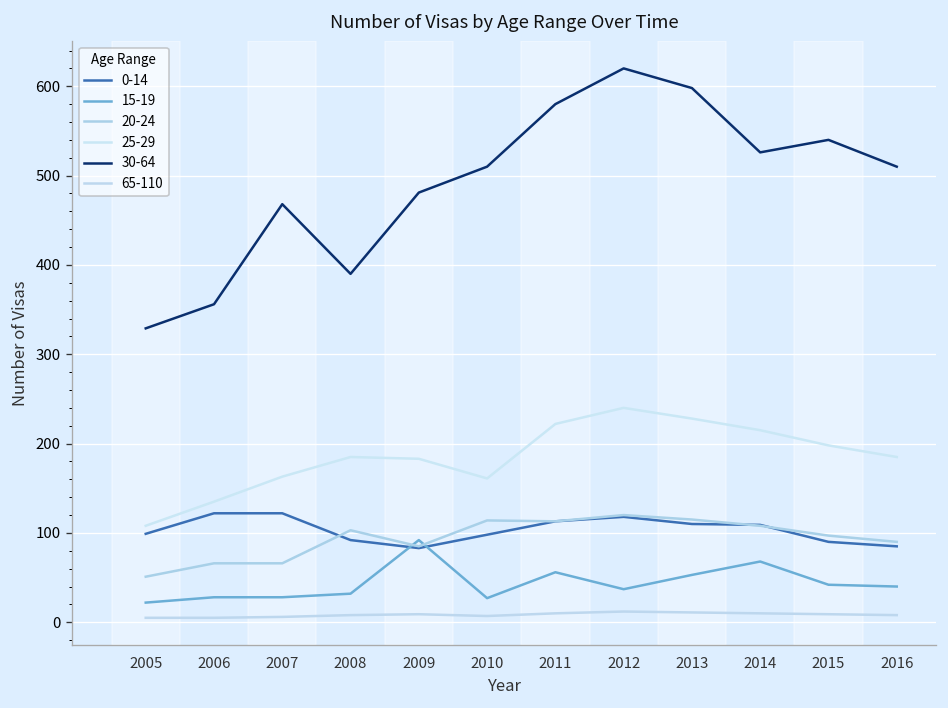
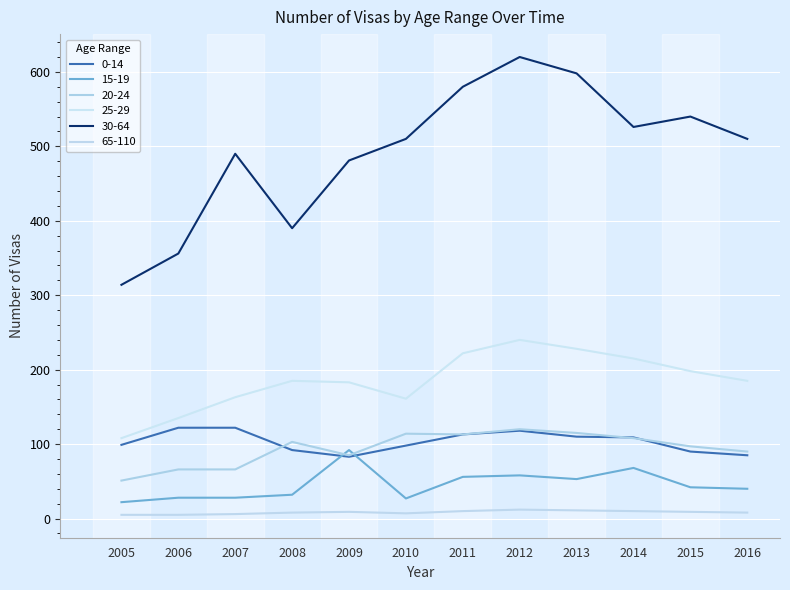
30-64, 2005: 330 -> 310
30-64, 2007: 470 -> 490
15-19, 2012: 40 -> 60
